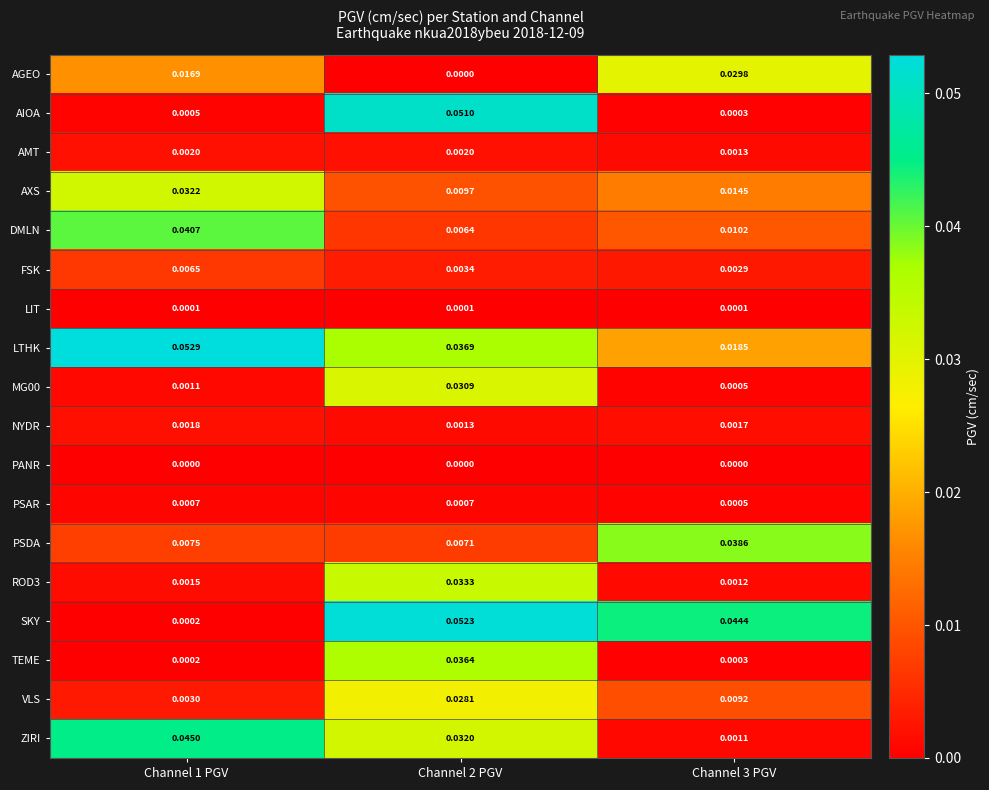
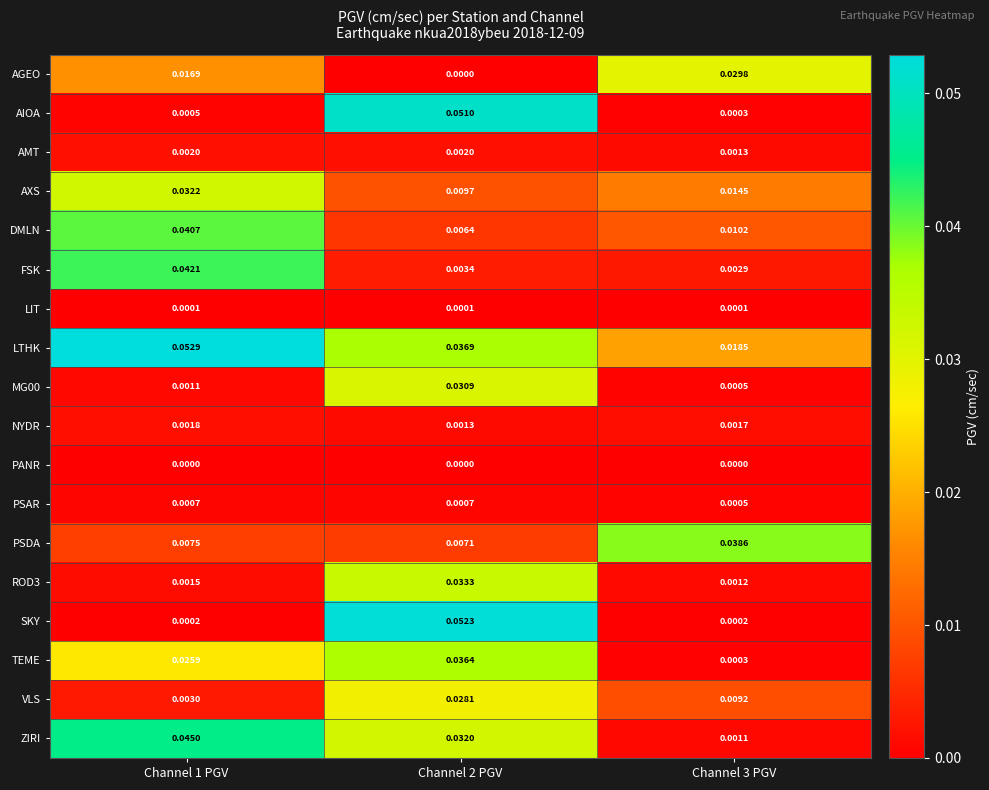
FSK, Channel 1 PGV: 0.0065 -> 0.0421
SKY, Channel 3 PGV: 0.0444 -> 0.0002
TEME, Channel 1 PGV: 0.0002 -> 0.0259
